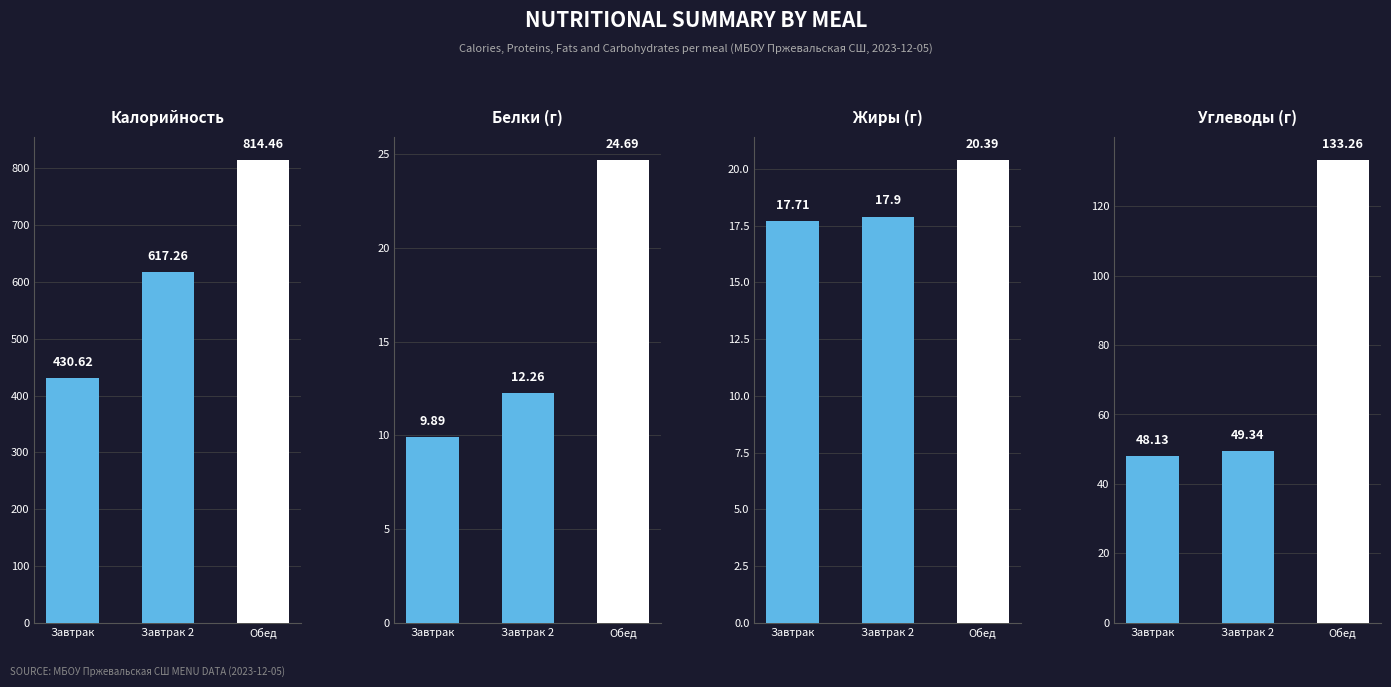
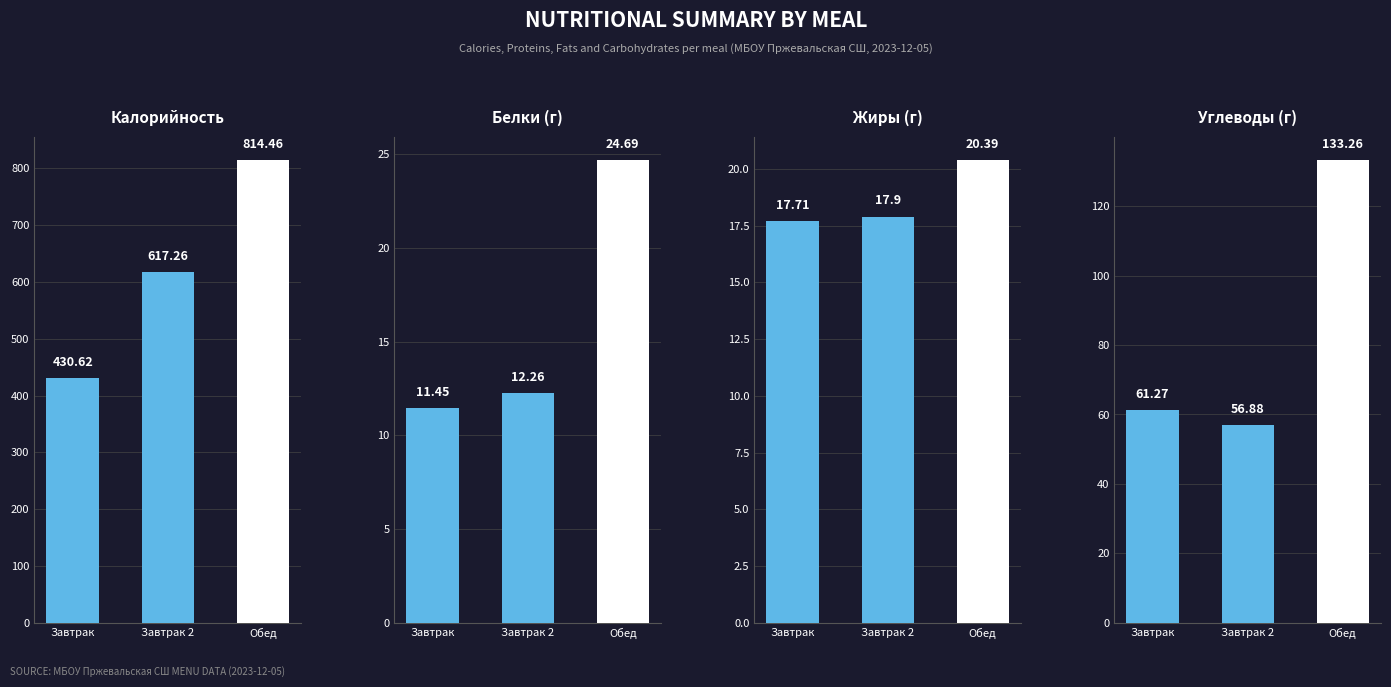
Белки (г), Завтрак: 9.89 -> 11.45
Углеводы (г), Завтрак: 48.13 -> 61.27
Углеводы (г), Завтрак 2: 49.34 -> 56.88
